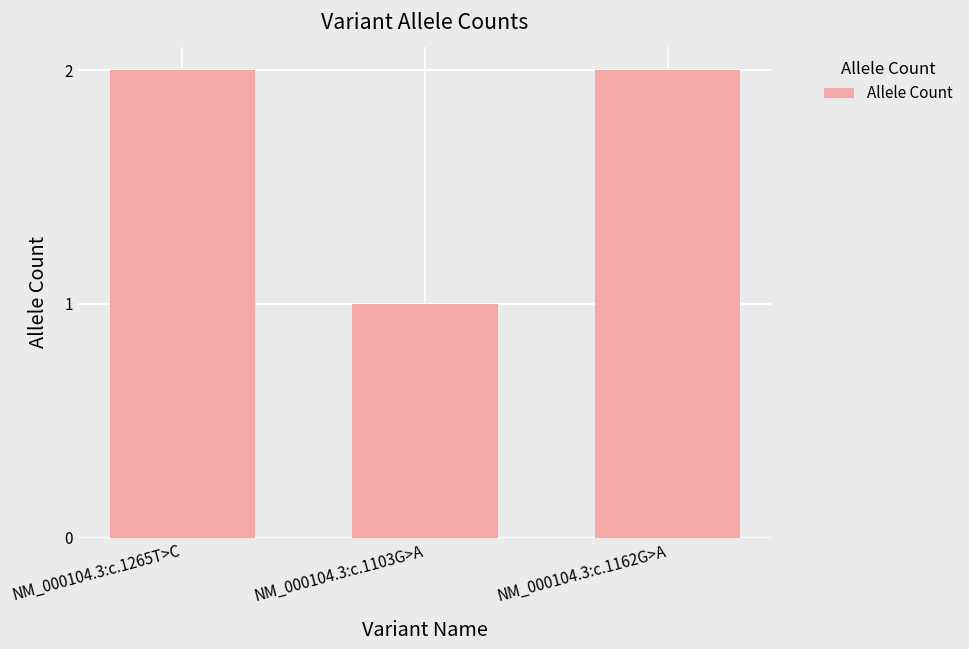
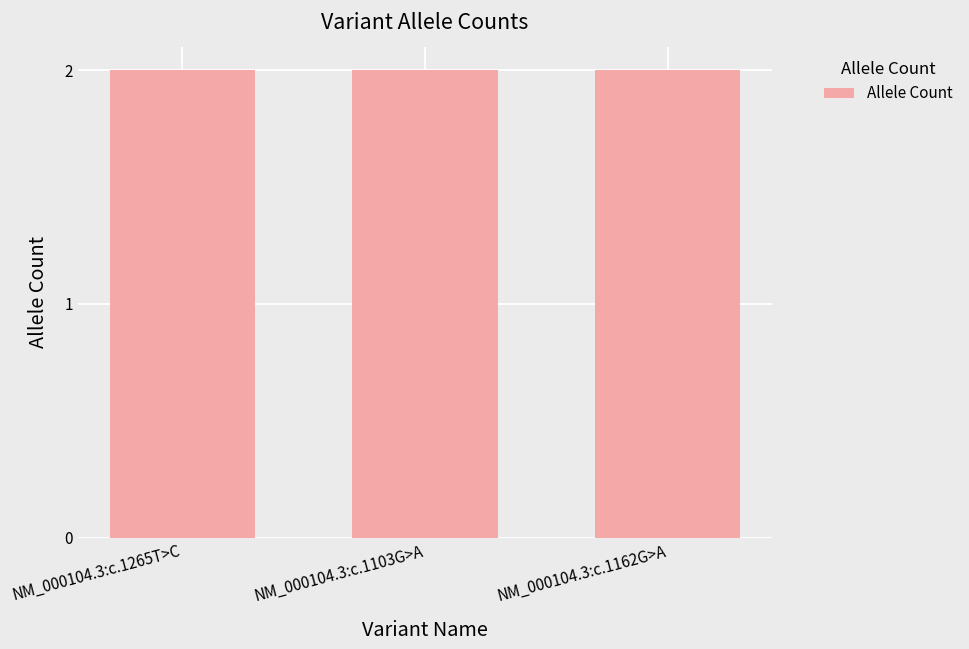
NM_000104.3:c.1103G>A: 1 -> 2
